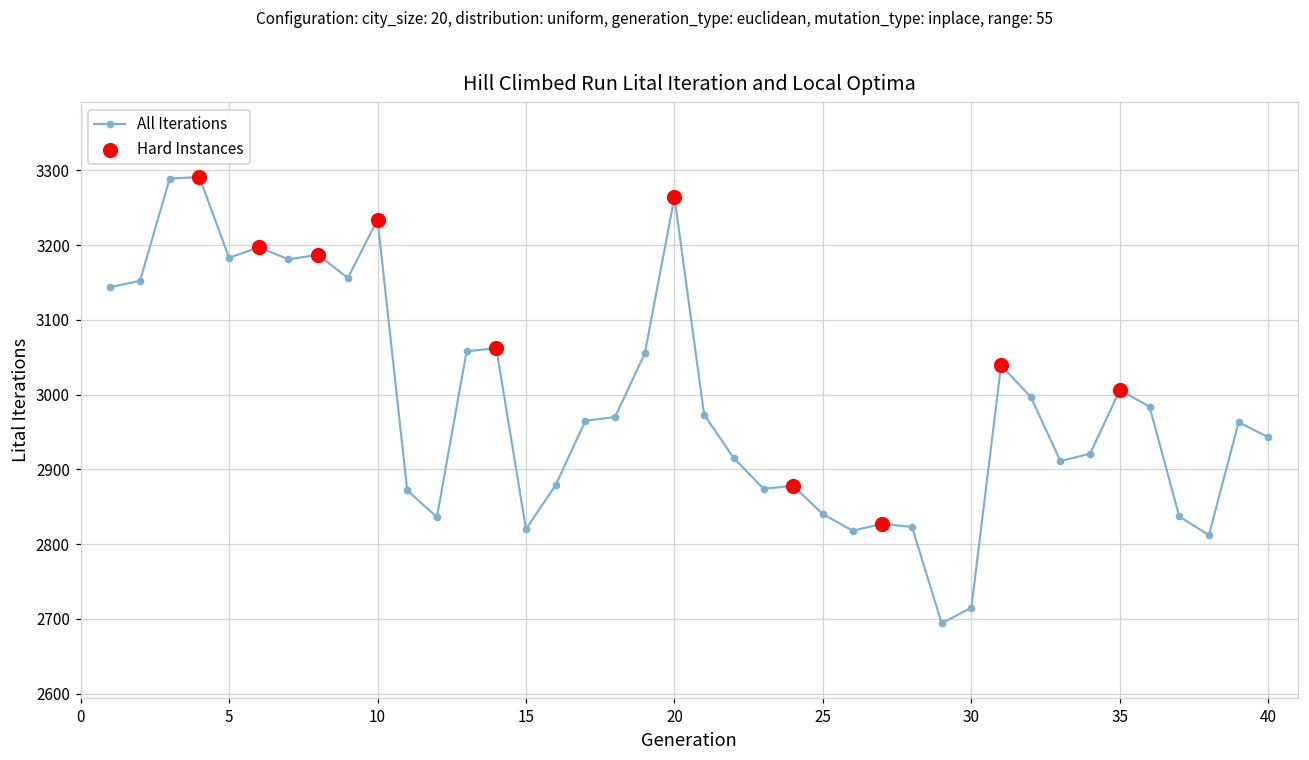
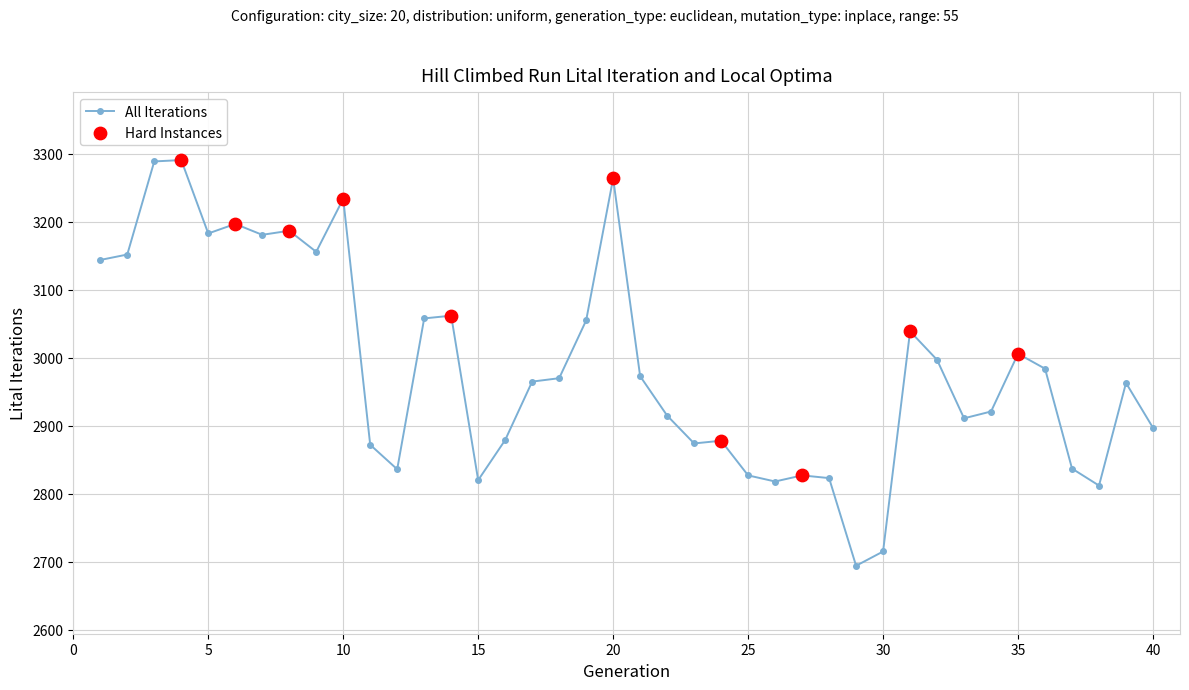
All Iterations, 25: 2840 -> 2830
All Iterations, 40: 2940 -> 2900
